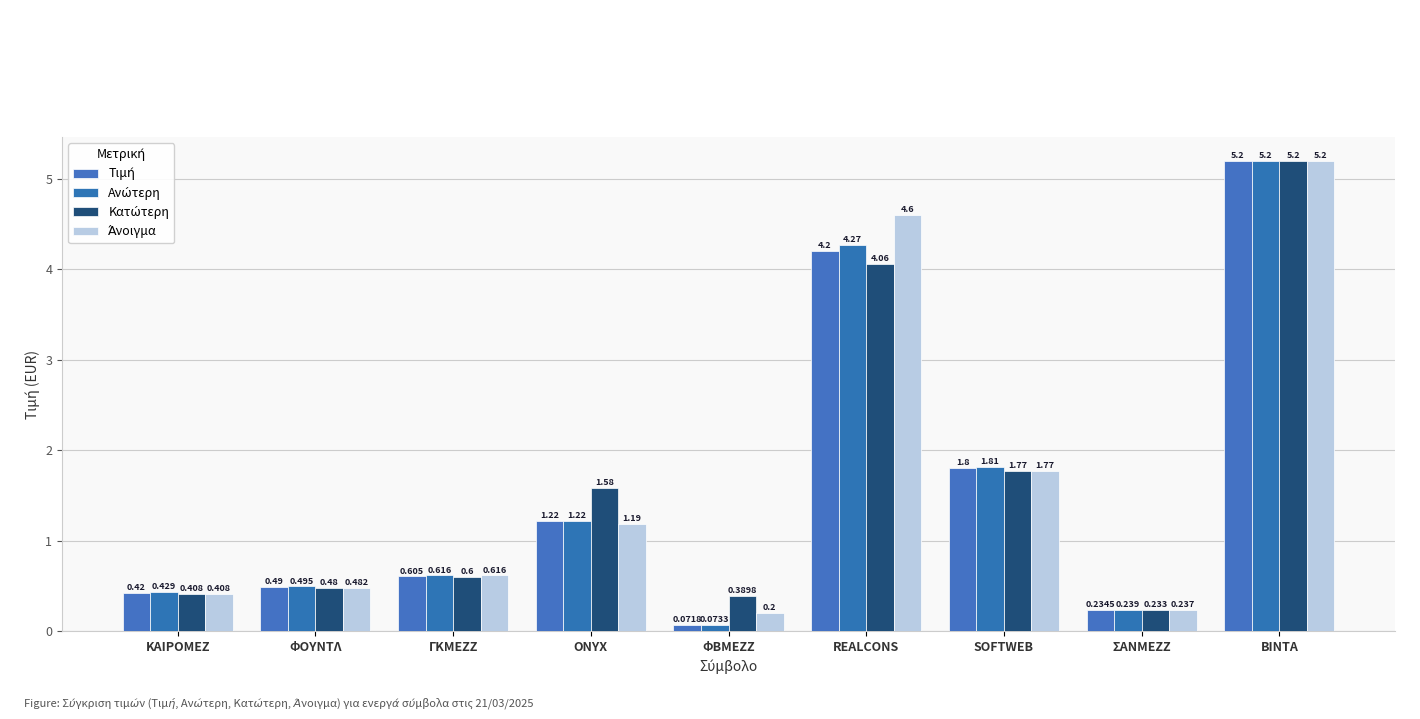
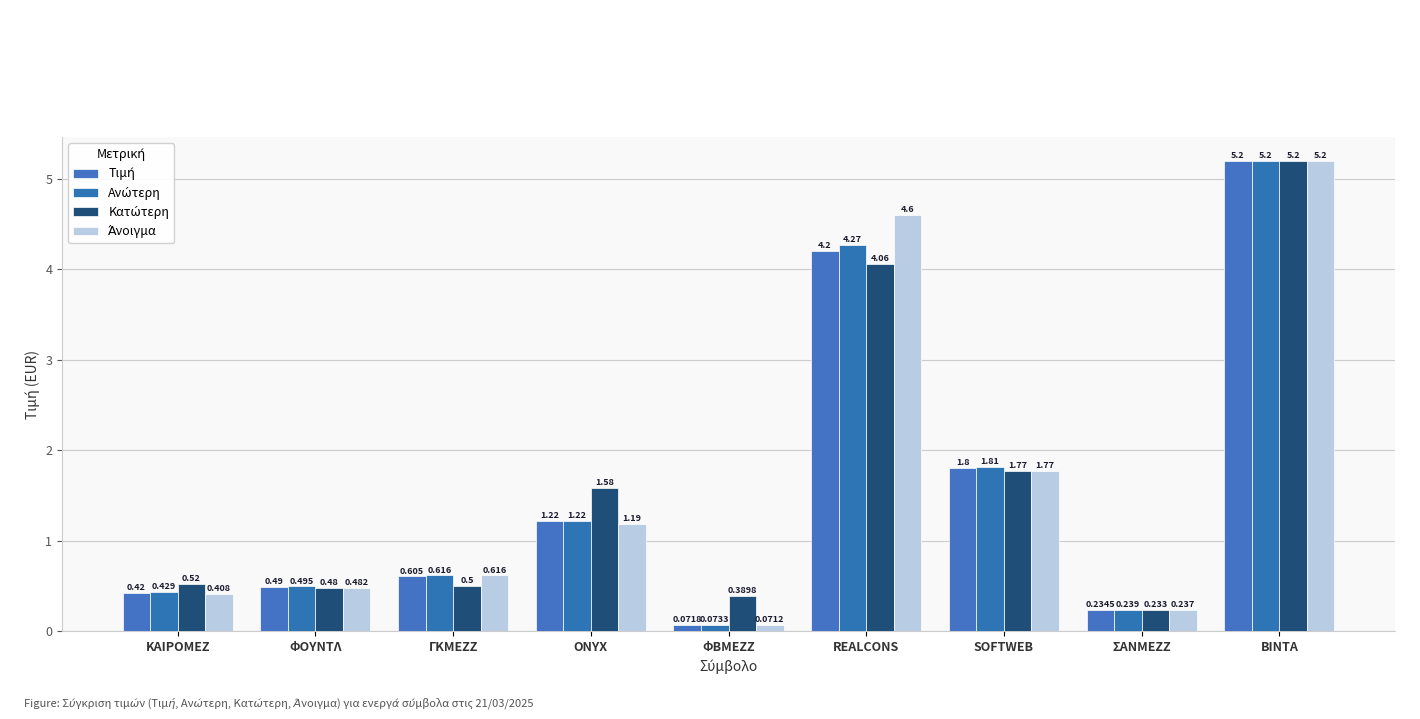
Κατώτερη, ΚΑΙΡΟΜΕΖ: 0.408 -> 0.52
Κατώτερη, ΓΚΜΕΖΖ: 0.6 -> 0.5
Άνοιγμα, ΦΒΜΕΖΖ: 0.2 -> 0.0712
